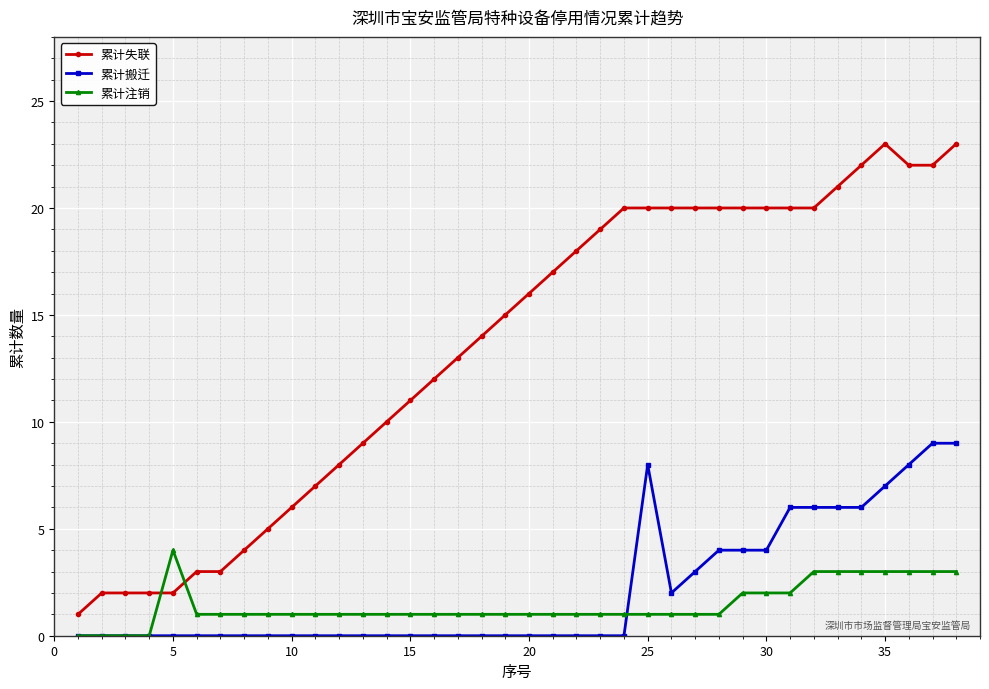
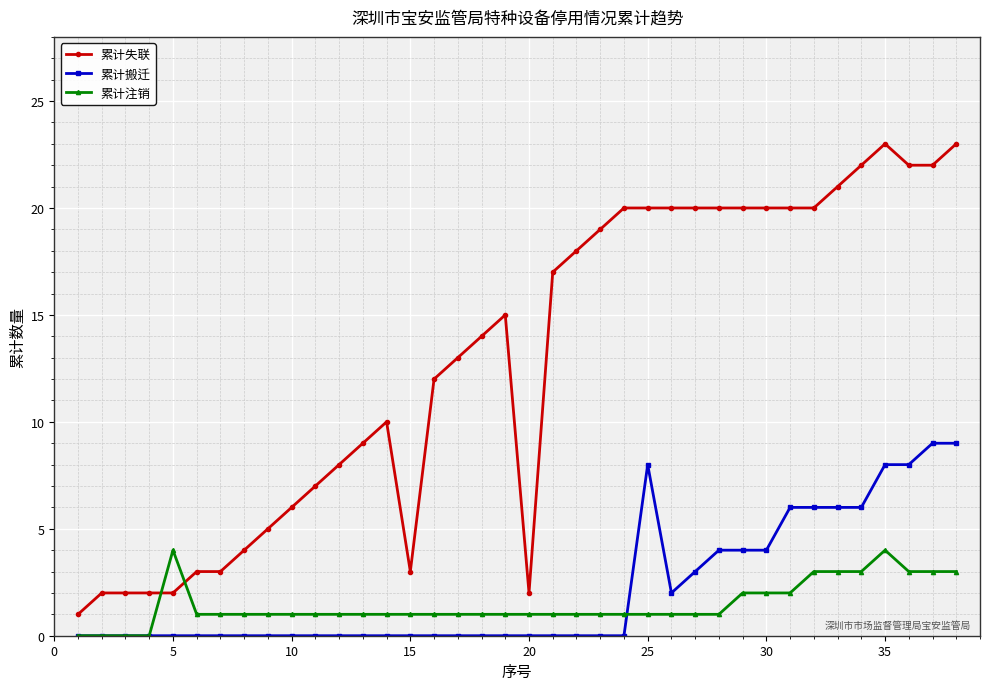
累计失联, 15: 11 -> 3
累计失联, 20: 16 -> 2
累计搬迁, 35: 7 -> 8
累计注销, 35: 3 -> 4
